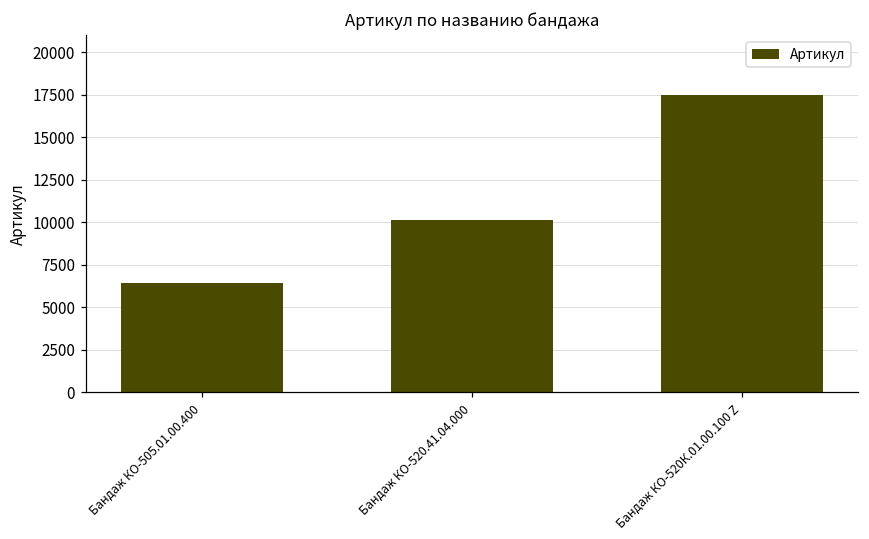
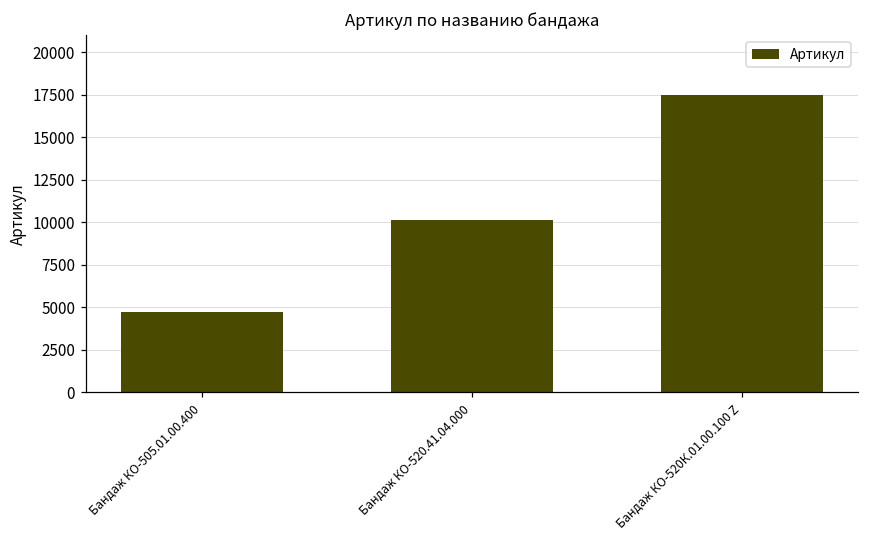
Бандаж КО-505.01.00.400: 6400 -> 4700
